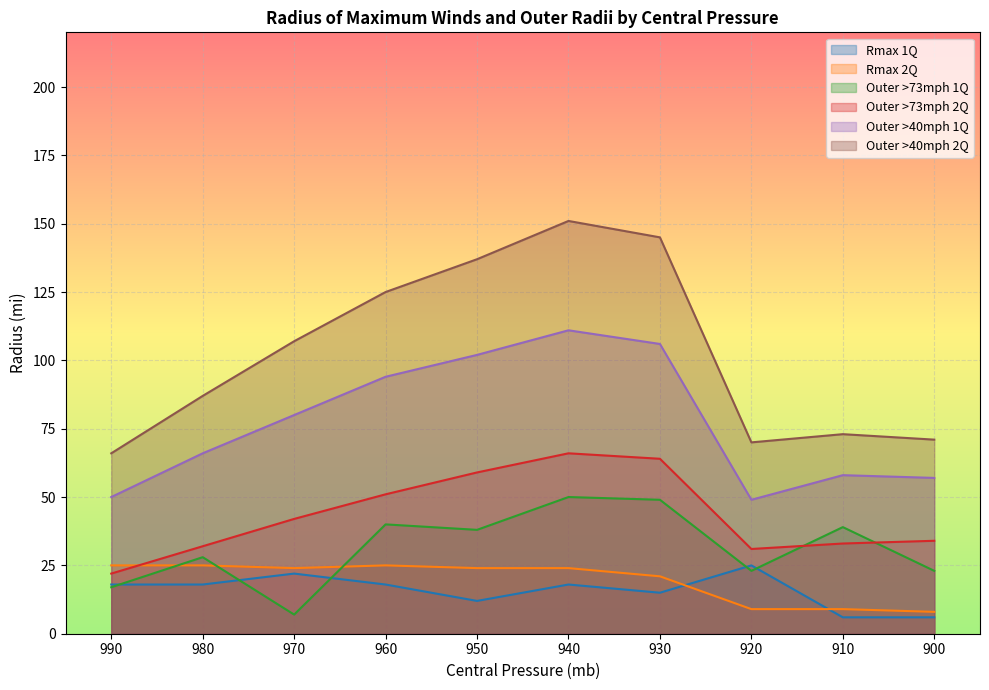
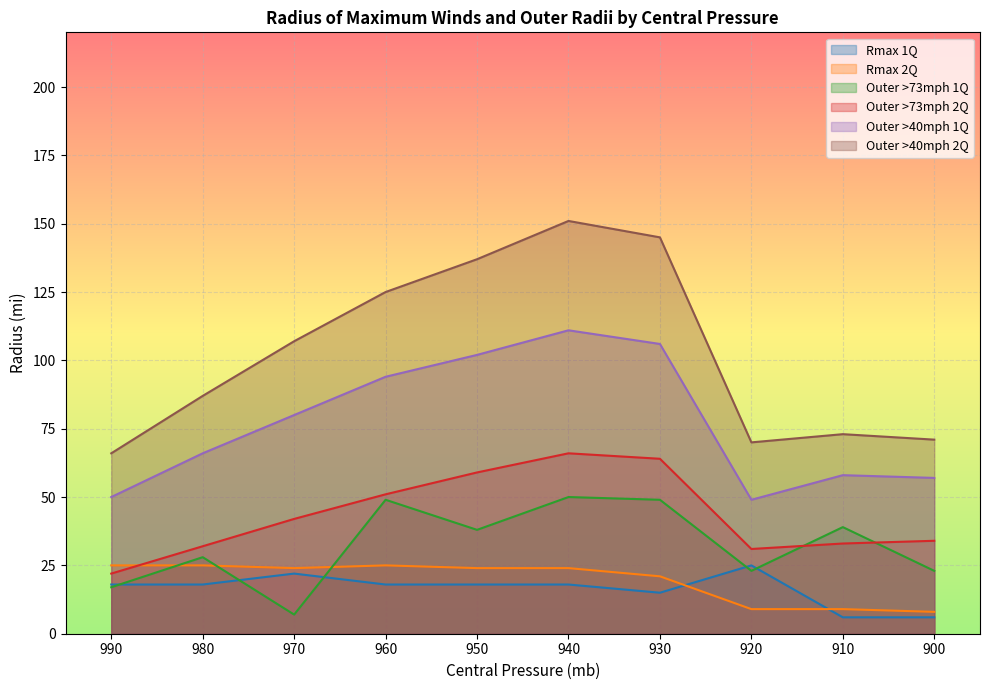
Outer >73mph 1Q, 960: 40 -> 49
Rmax 1Q, 950: 12 -> 18
